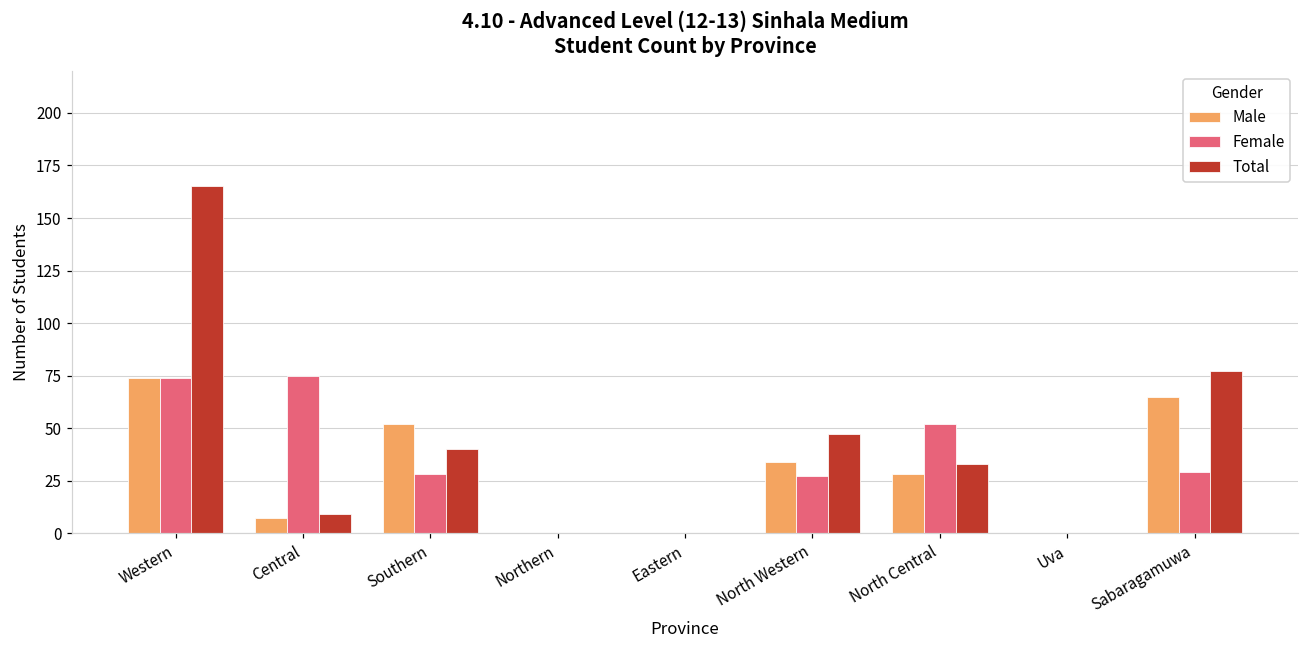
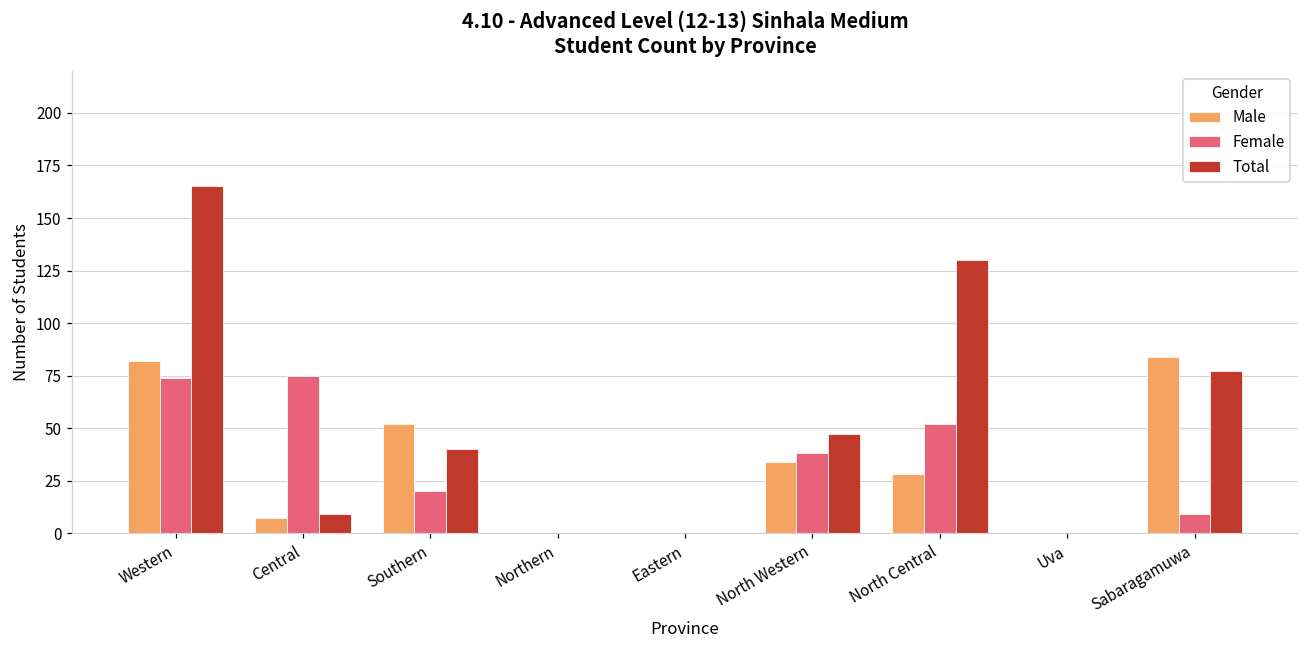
Male, Western: 74 -> 82
Female, Southern: 28 -> 20
Female, North Western: 27 -> 38
Total, North Central: 33 -> 130
Male, Sabaragamuwa: 65 -> 84
Female, Sabaragamuwa: 29 -> 9
